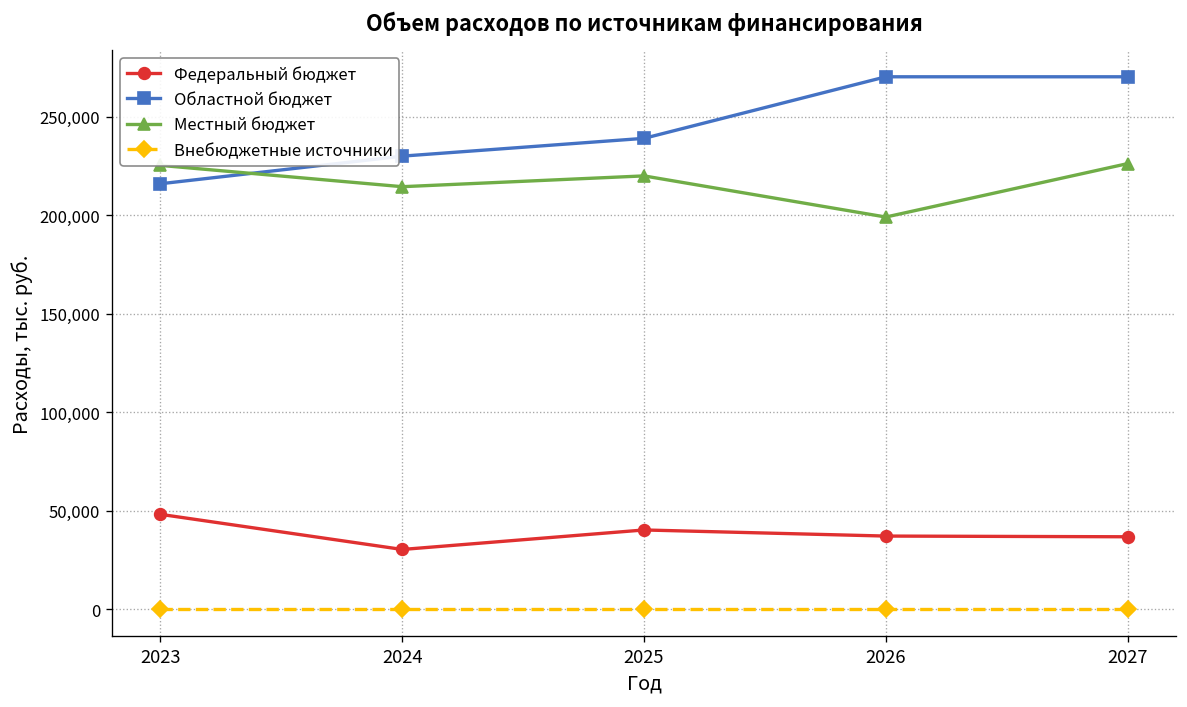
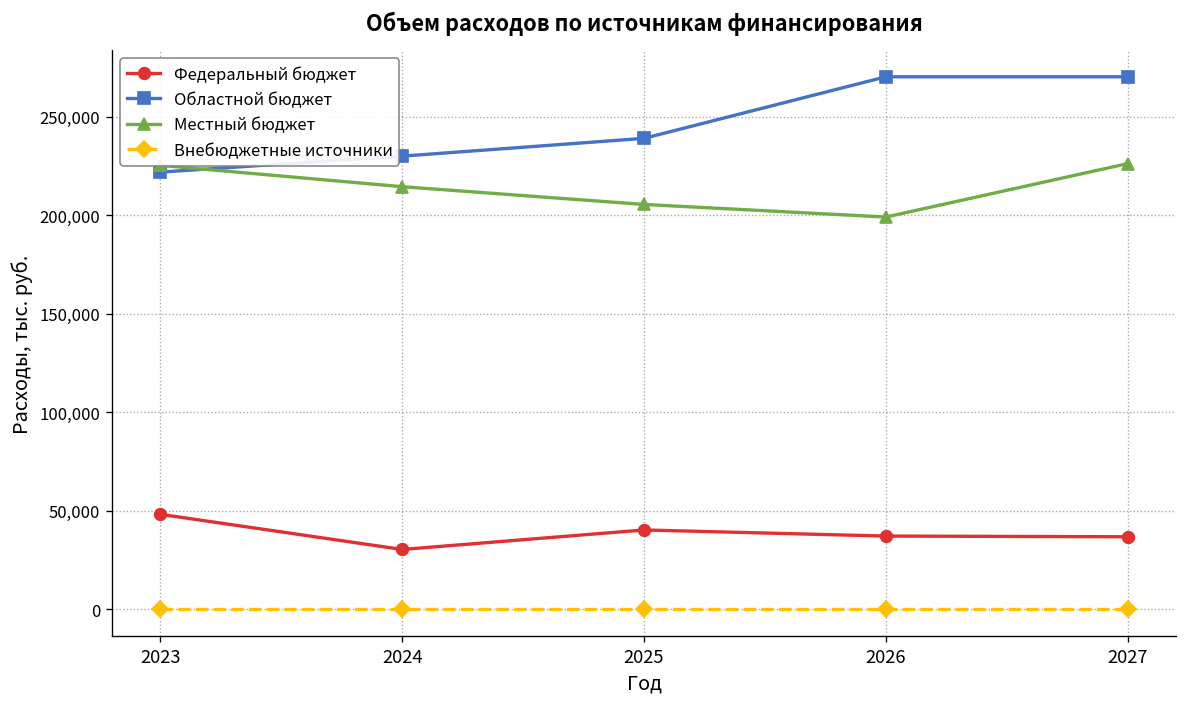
Областной бюджет, 2023: 216,000 -> 222,000
Местный бюджет, 2025: 220,000 -> 206,000
